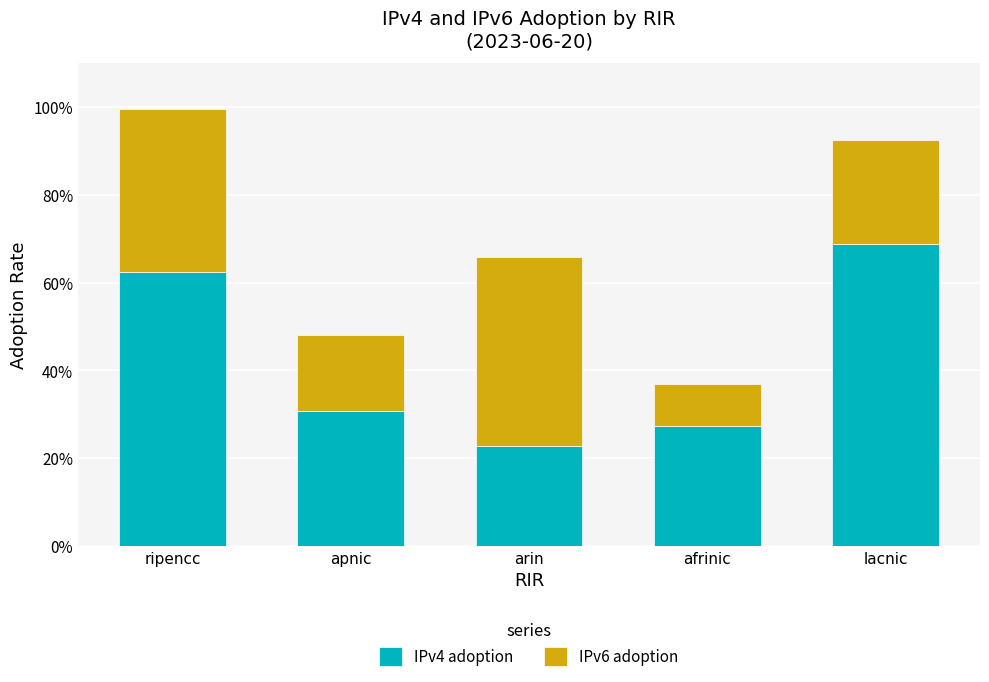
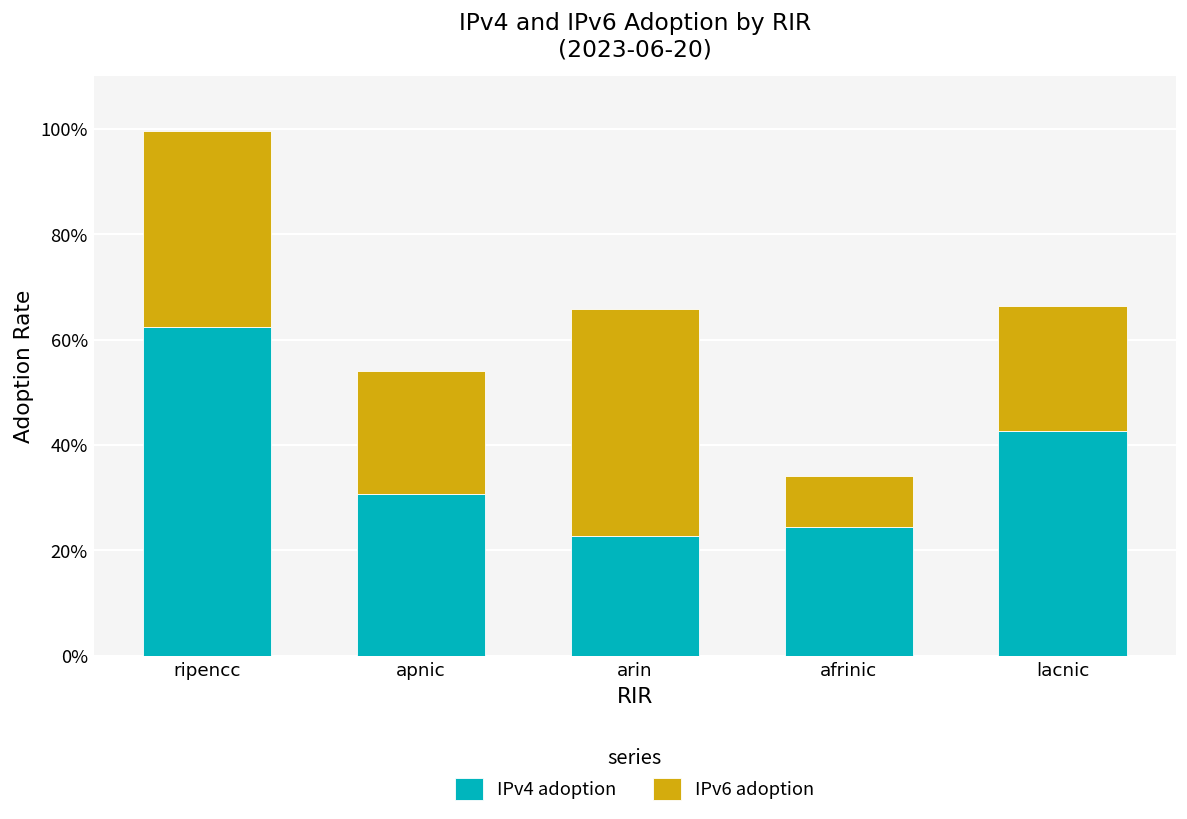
IPv6 adoption, apnic: 17% -> 23%
IPv4 adoption, afrinic: 27% -> 25%
IPv4 adoption, lacnic: 69% -> 43%
